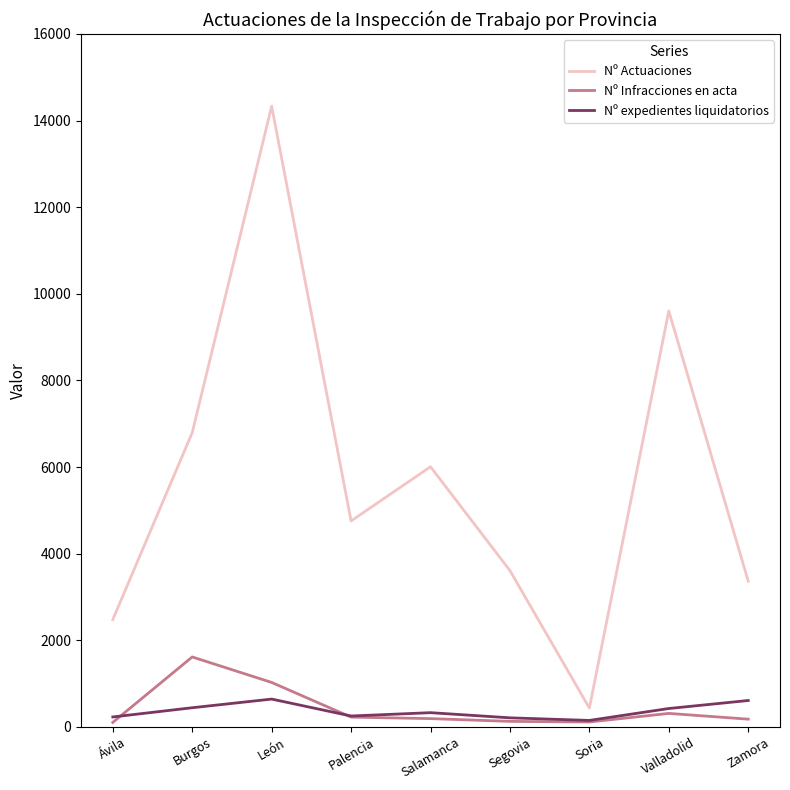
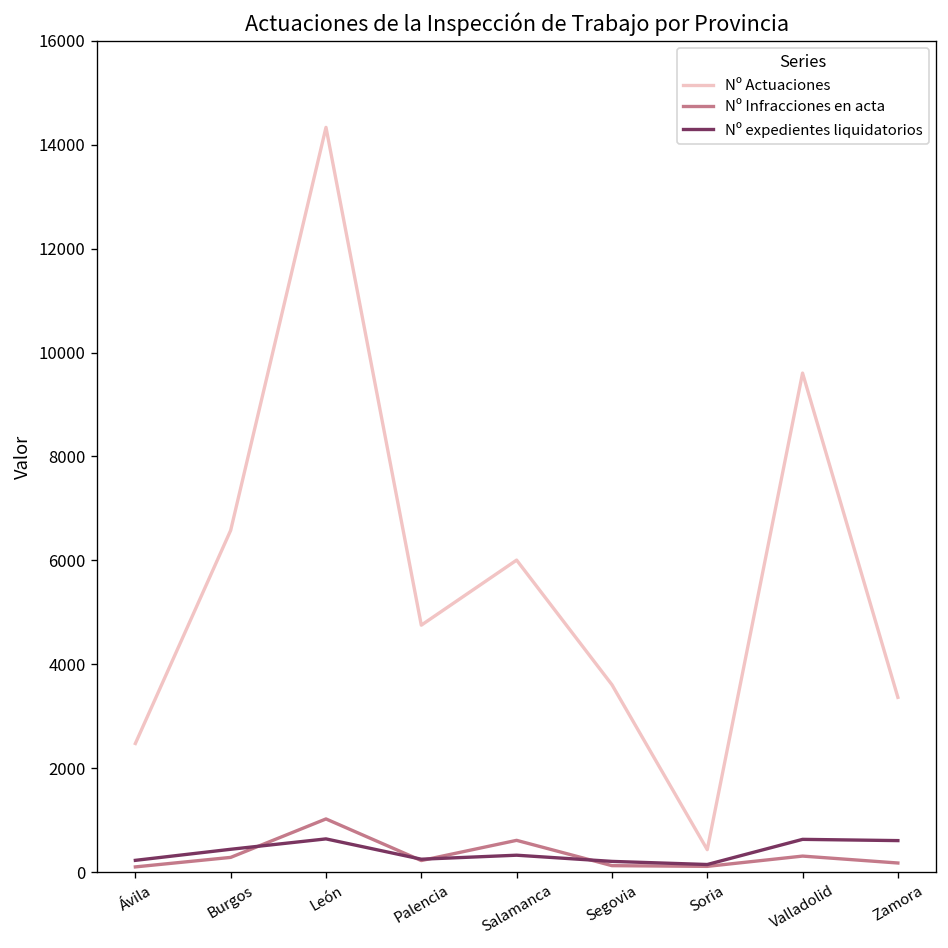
Nº Actuaciones, Burgos: 6800 -> 6600
Nº Infracciones en acta, Burgos: 1600 -> 300
Nº Infracciones en acta, Salamanca: 200 -> 600
Nº expedientes liquidatorios, Valladolid: 400 -> 600
